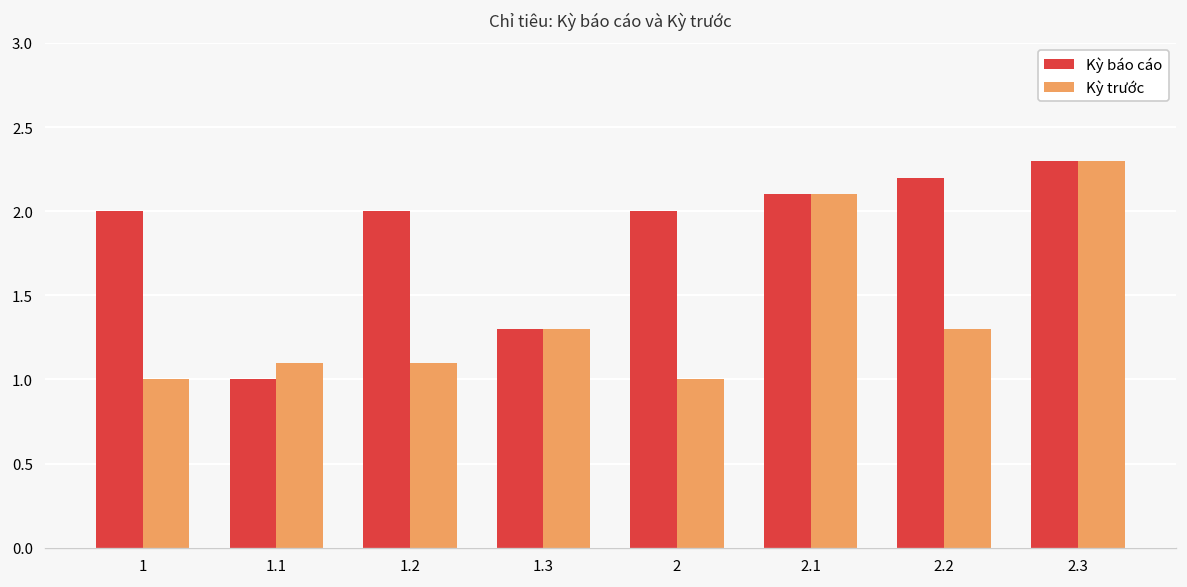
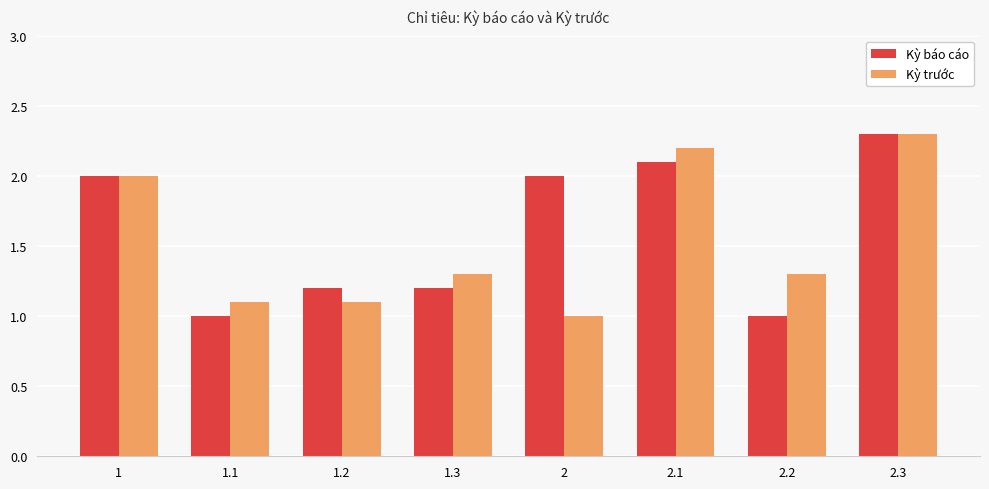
Kỳ trước, 1: 1 -> 2
Kỳ báo cáo, 1.2: 2.0 -> 1.2
Kỳ báo cáo, 1.3: 1.3 -> 1.2
Kỳ trước, 2.1: 2.1 -> 2.2
Kỳ báo cáo, 2.2: 2.2 -> 1.0
